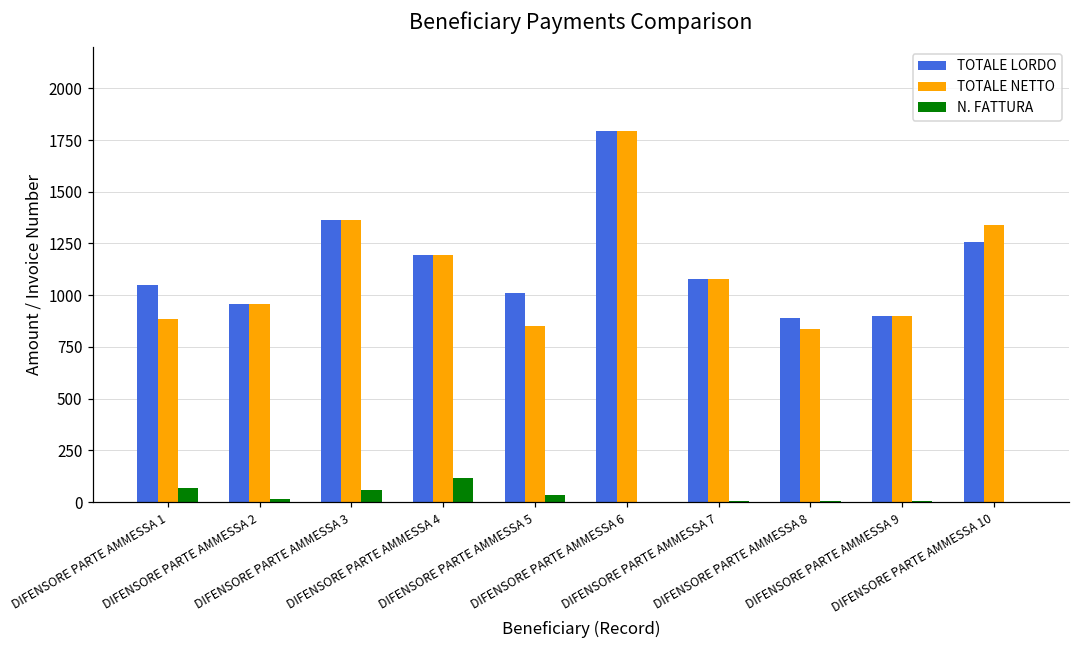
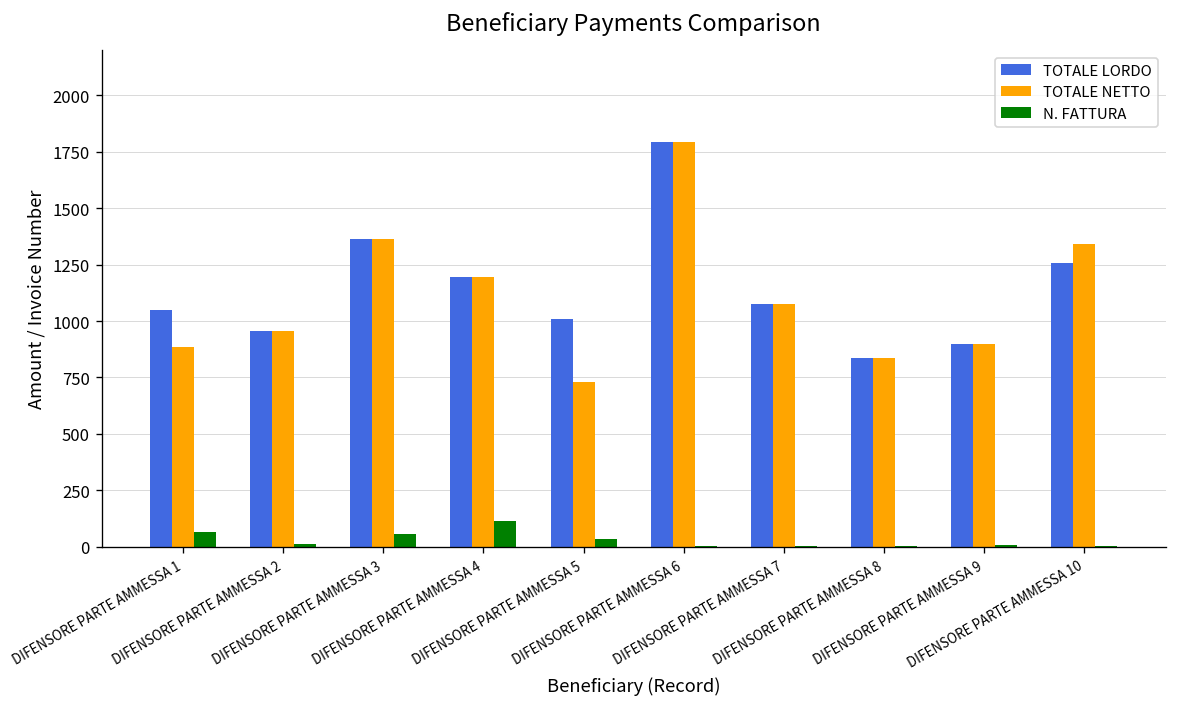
TOTALE NETTO, DIFENSORE PARTE AMMESSA 5: 850 -> 730
TOTALE LORDO, DIFENSORE PARTE AMMESSA 8: 890 -> 840
